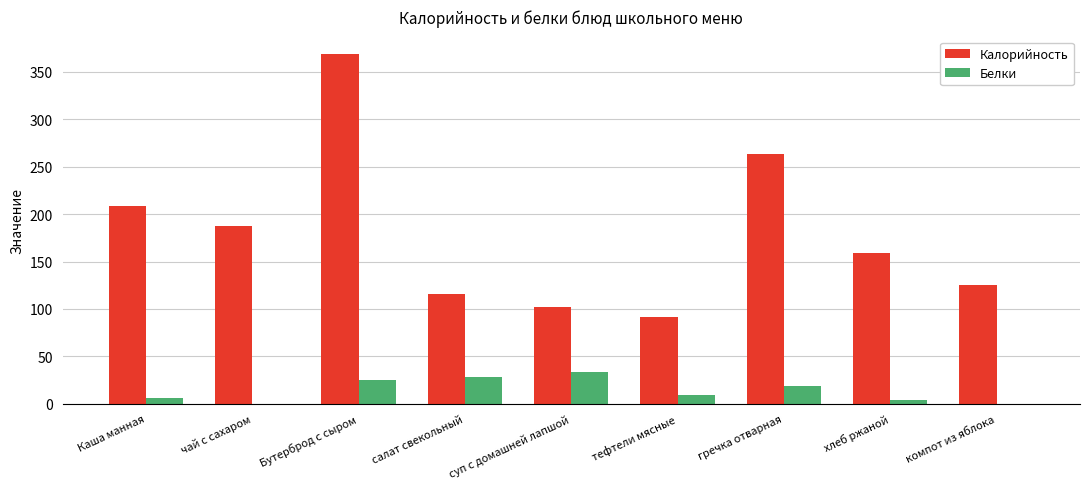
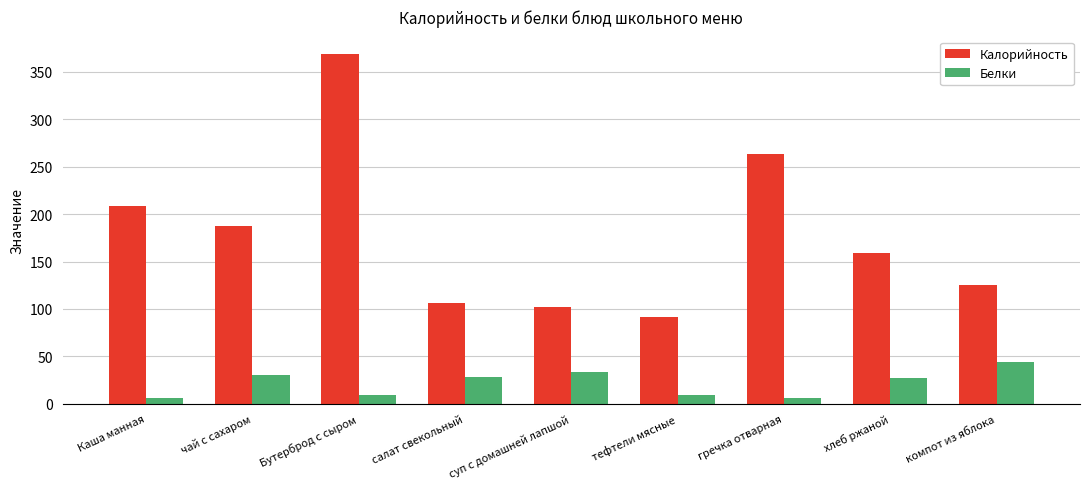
Белки, чай с сахаром: 0 -> 30
Белки, Бутерброд с сыром: 30 -> 10
Калорийность, салат свекольный: 120 -> 110
Белки, гречка отварная: 20 -> 10
Белки, хлеб ржаной: 0 -> 30
Белки, компот из яблока: 0 -> 40
